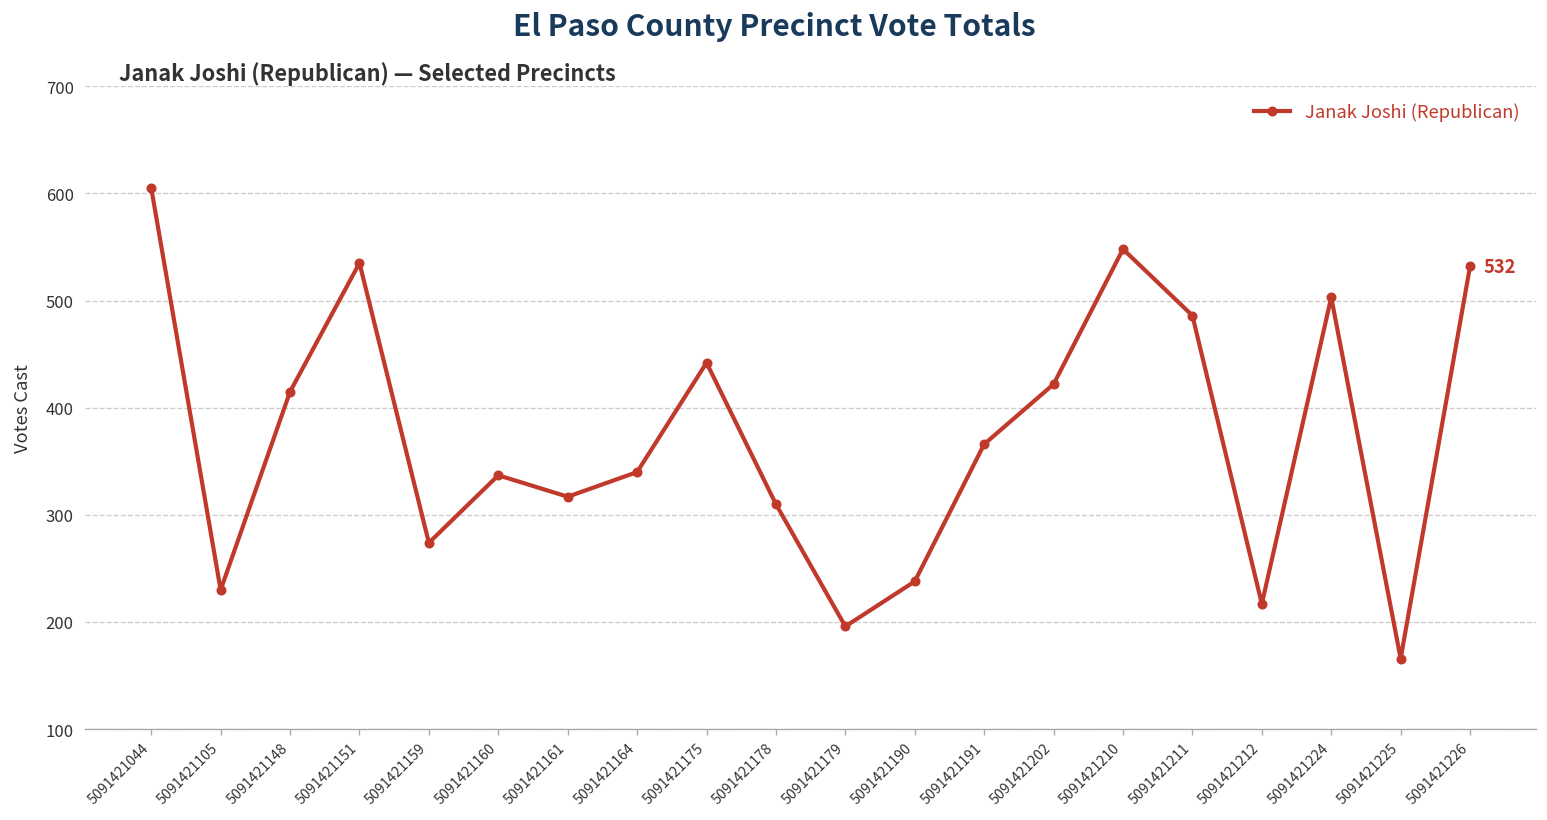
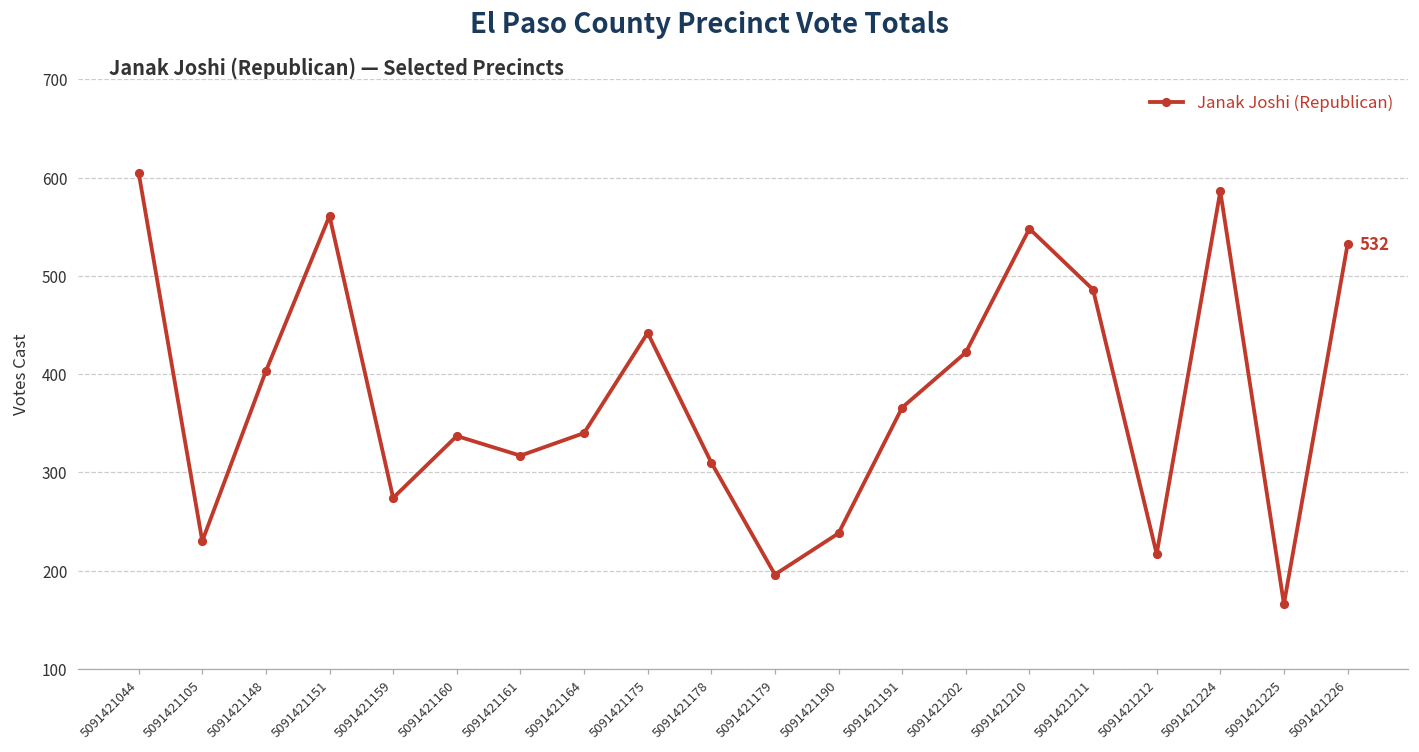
5091421148: 420 -> 400
5091421151: 540 -> 560
5091421224: 500 -> 590
